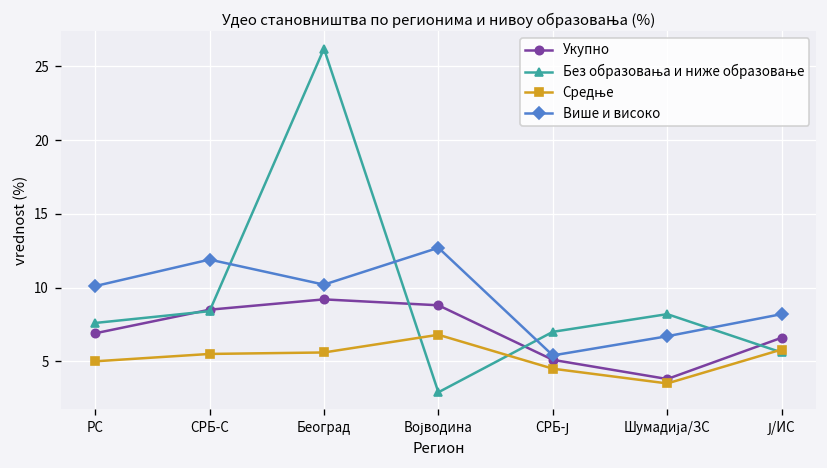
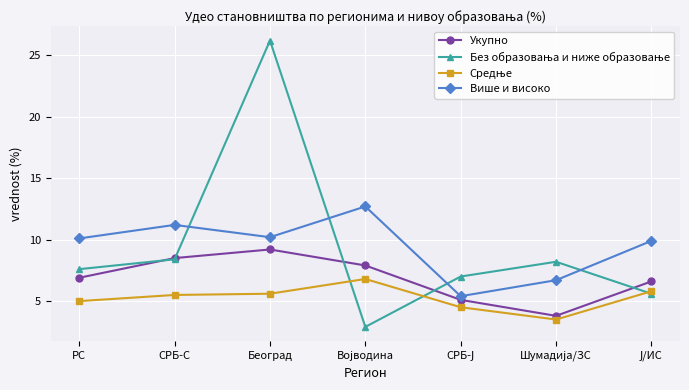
Више и високо, СРБ-С: 11.9 -> 11.2
Укупно, Војводина: 8.8 -> 7.9
Више и високо, Ј/ИС: 8.2 -> 9.9
